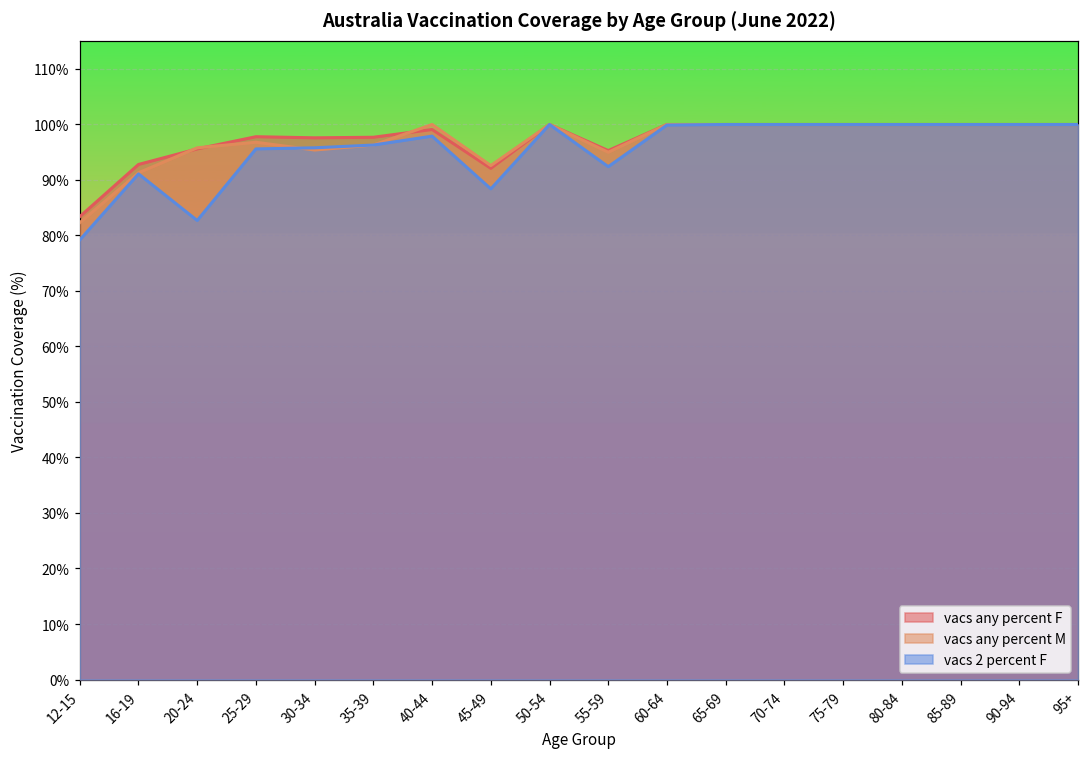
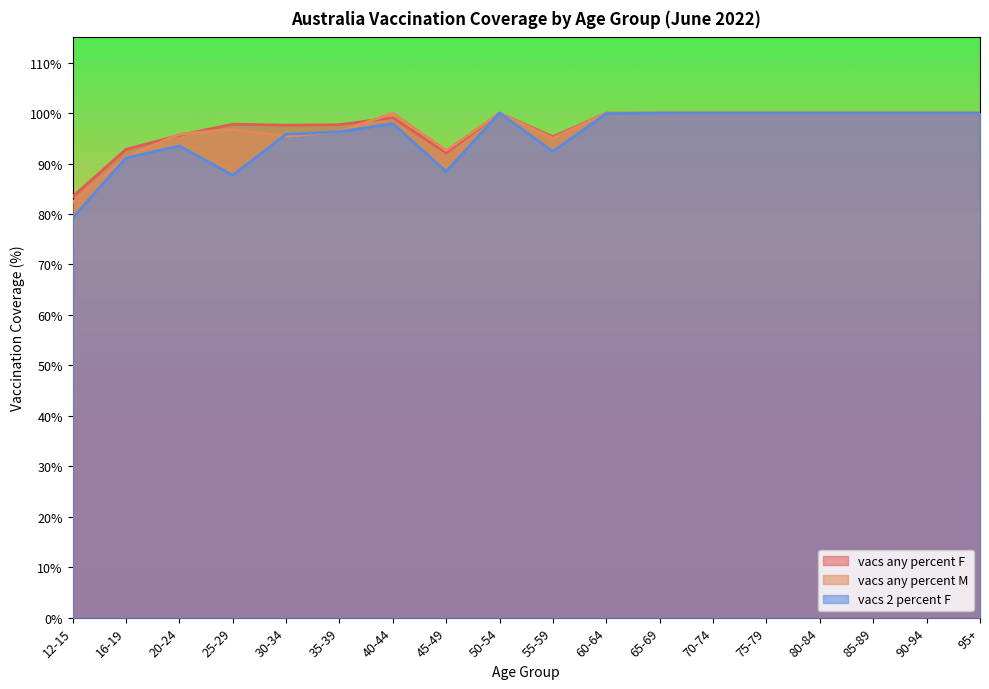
vacs 2 percent F, 20-24: 83% -> 94%
vacs 2 percent F, 25-29: 96% -> 88%
